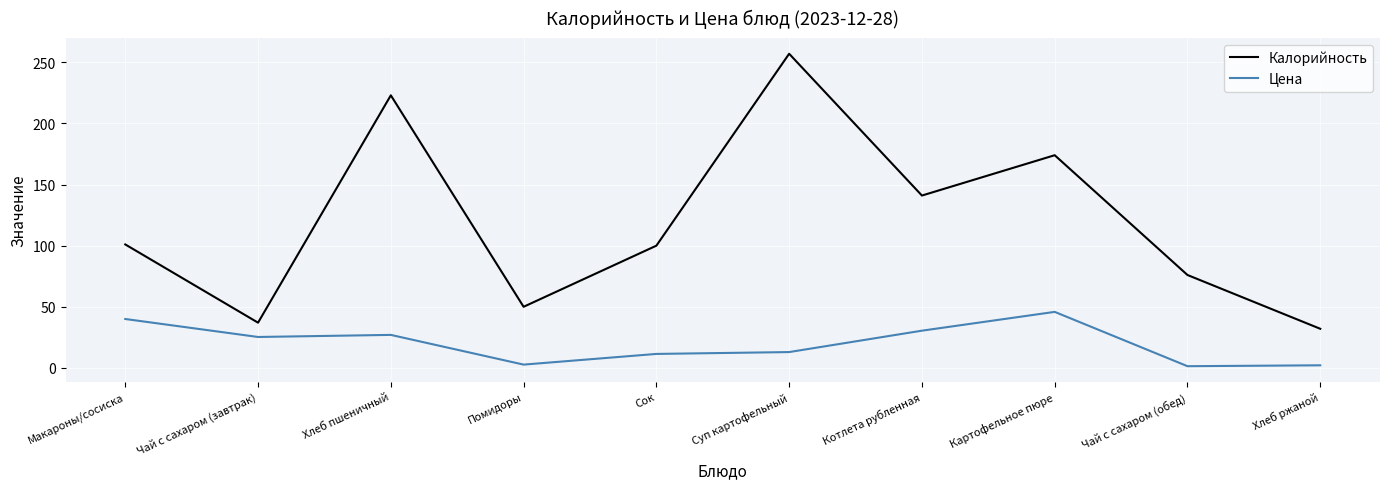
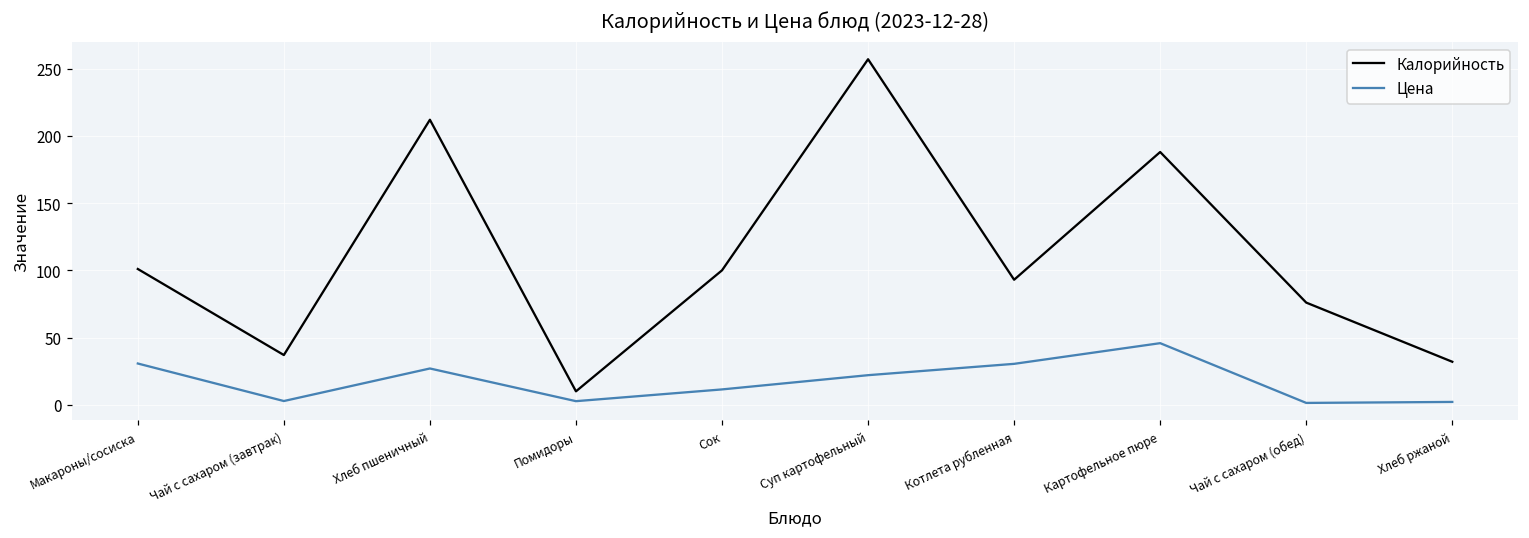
Цена, Макароны/сосиска: 40 -> 31
Цена, Чай с сахаром (завтрак): 25 -> 3
Калорийность, Хлеб пшеничный: 223 -> 212
Калорийность, Помидоры: 50 -> 10
Цена, Суп картофельный: 13 -> 22
Калорийность, Котлета рубленная: 141 -> 93
Калорийность, Картофельное пюре: 174 -> 188
